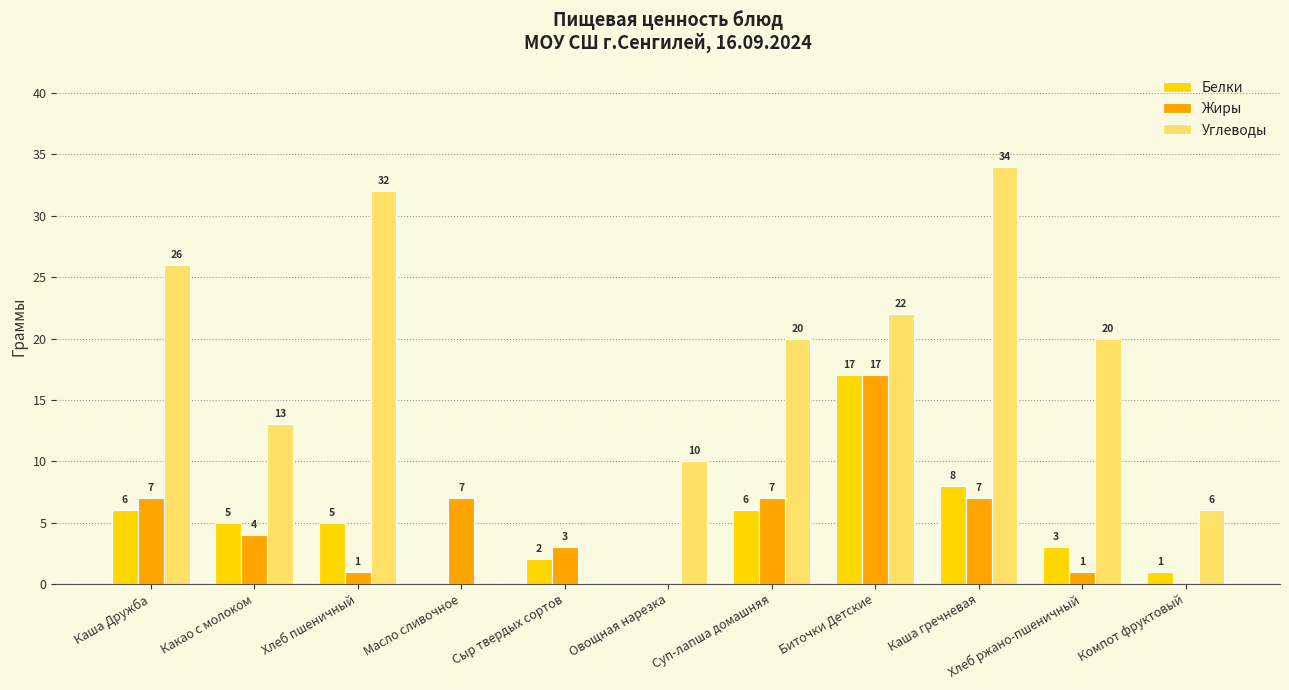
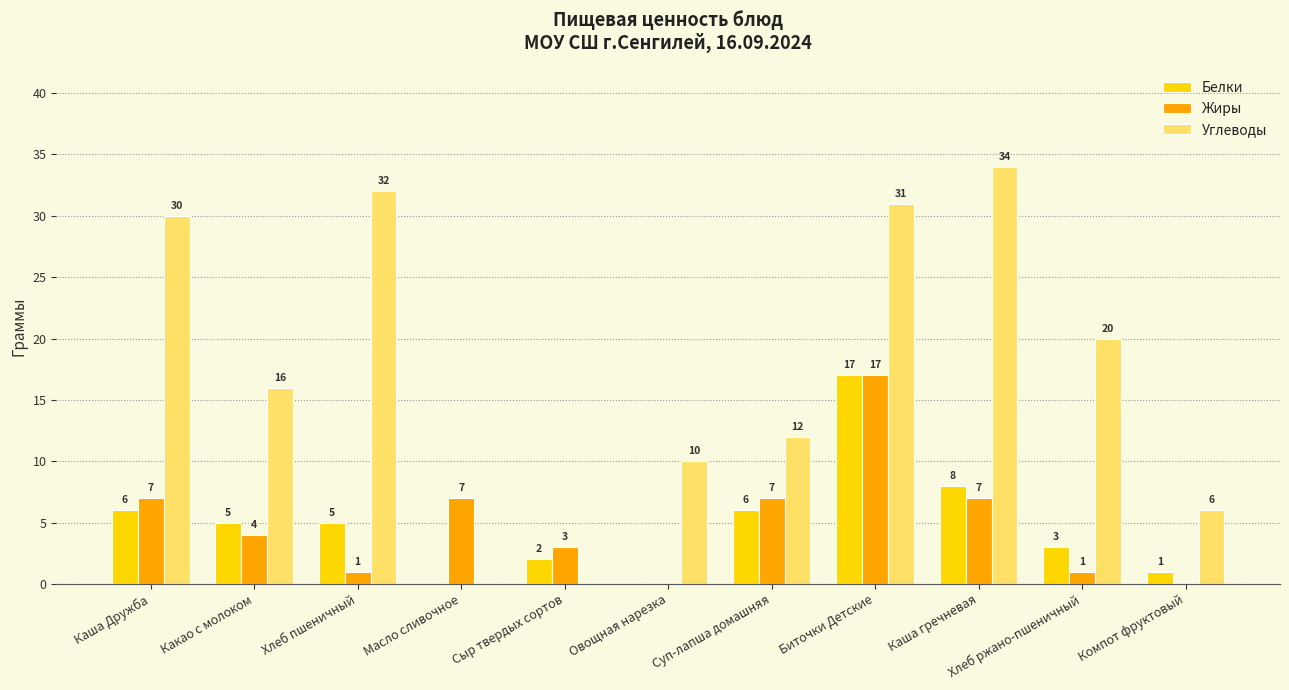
Углеводы, Каша Дружба: 26 -> 30
Углеводы, Какао с молоком: 13 -> 16
Углеводы, Суп-лапша домашняя: 20 -> 12
Углеводы, Биточки Детские: 22 -> 31
